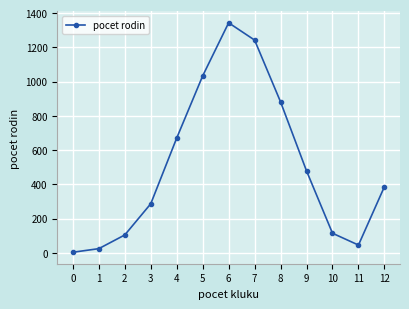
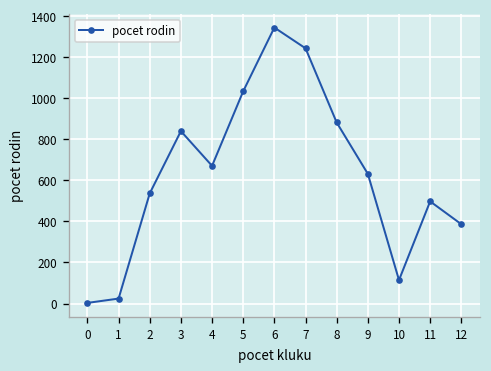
2: 100 -> 540
3: 290 -> 840
9: 480 -> 630
11: 50 -> 500
